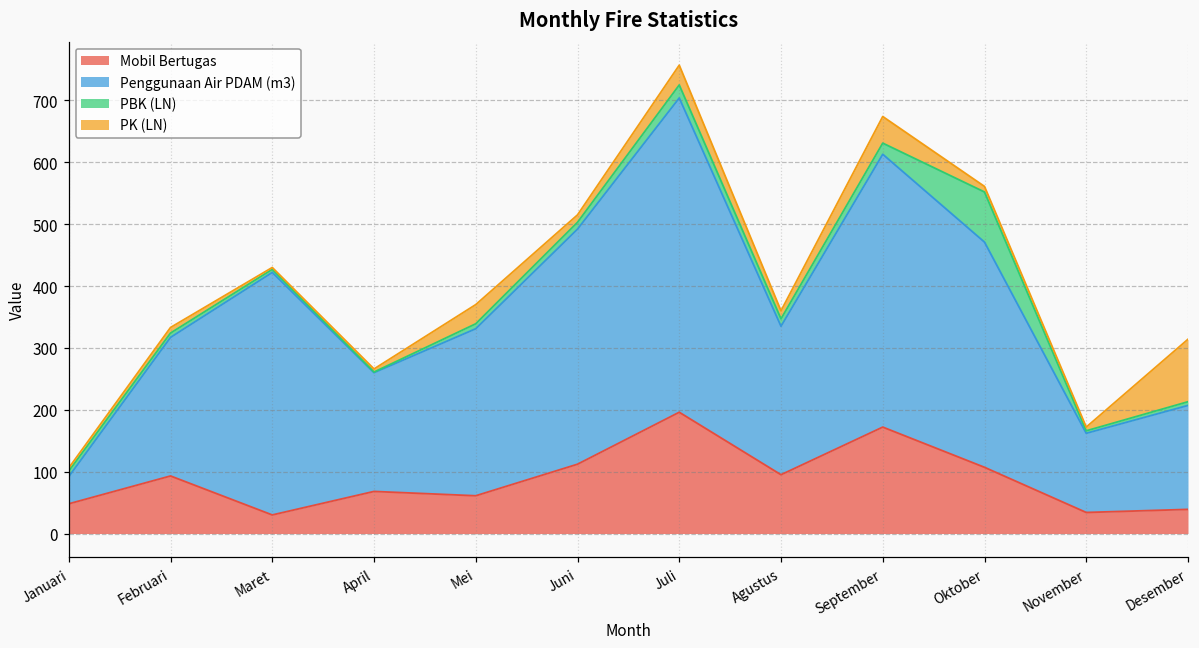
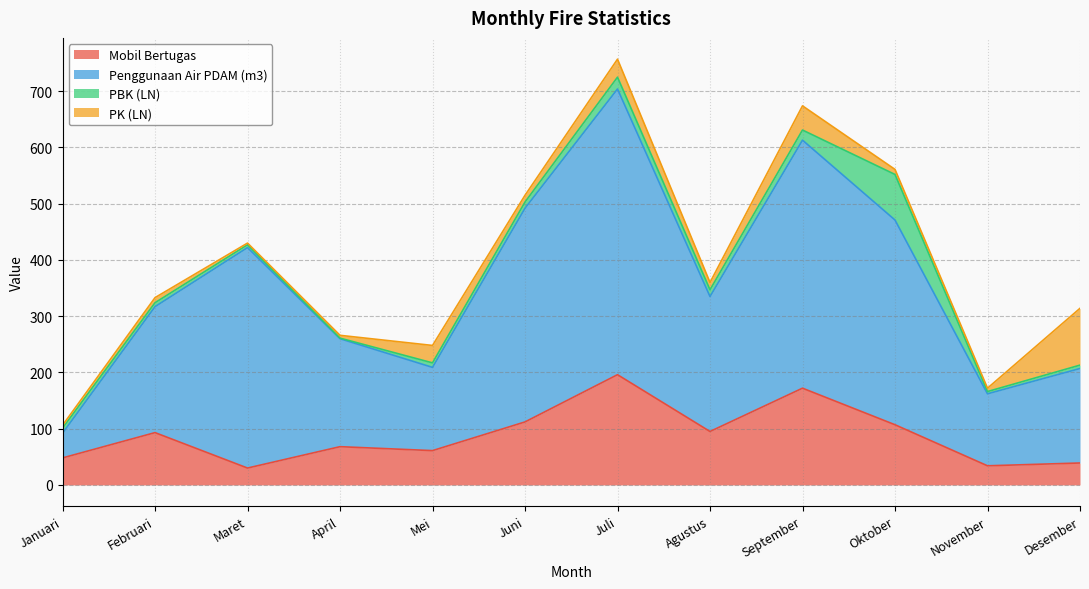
Penggunaan Air PDAM (m3), Mei: 270 -> 150
